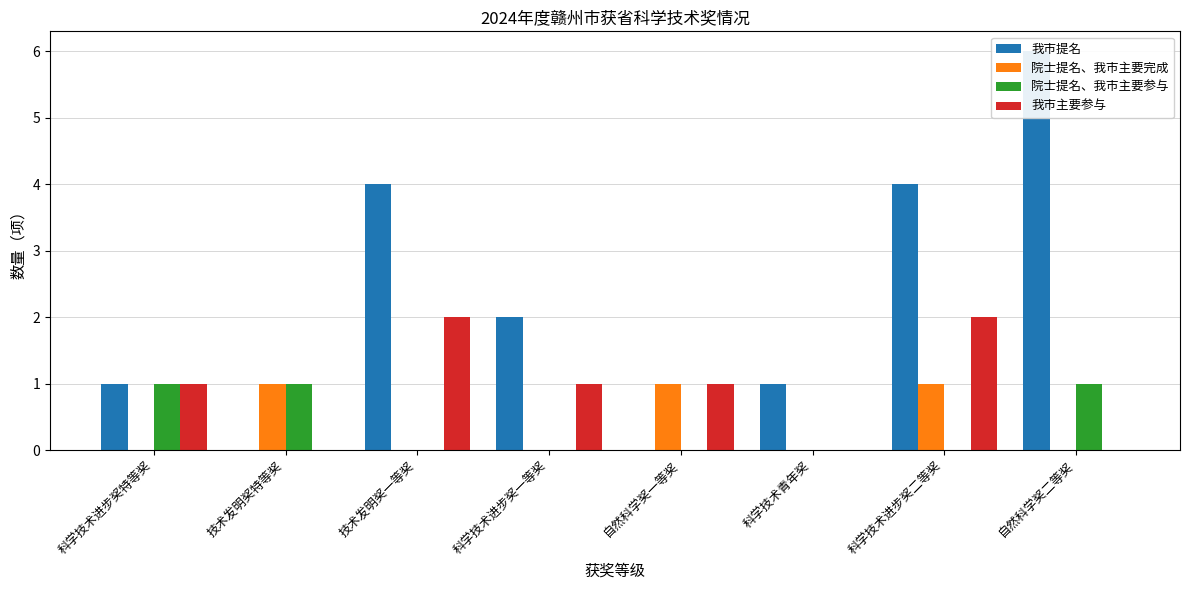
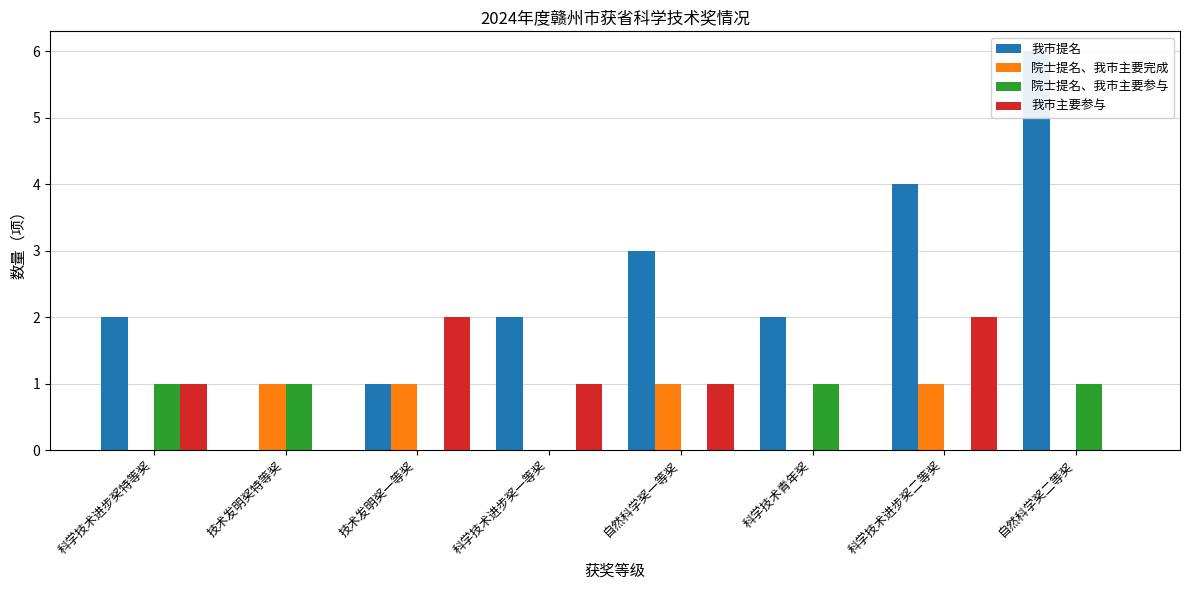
我市提名, 科学技术进步奖特等奖: 1 -> 2
我市提名, 技术发明奖一等奖: 4 -> 1
院士提名、我市主要完成, 技术发明奖一等奖: 0 -> 1
我市提名, 自然科学奖一等奖: 0 -> 3
我市提名, 科学技术青年奖: 1 -> 2
院士提名、我市主要参与, 科学技术青年奖: 0 -> 1
